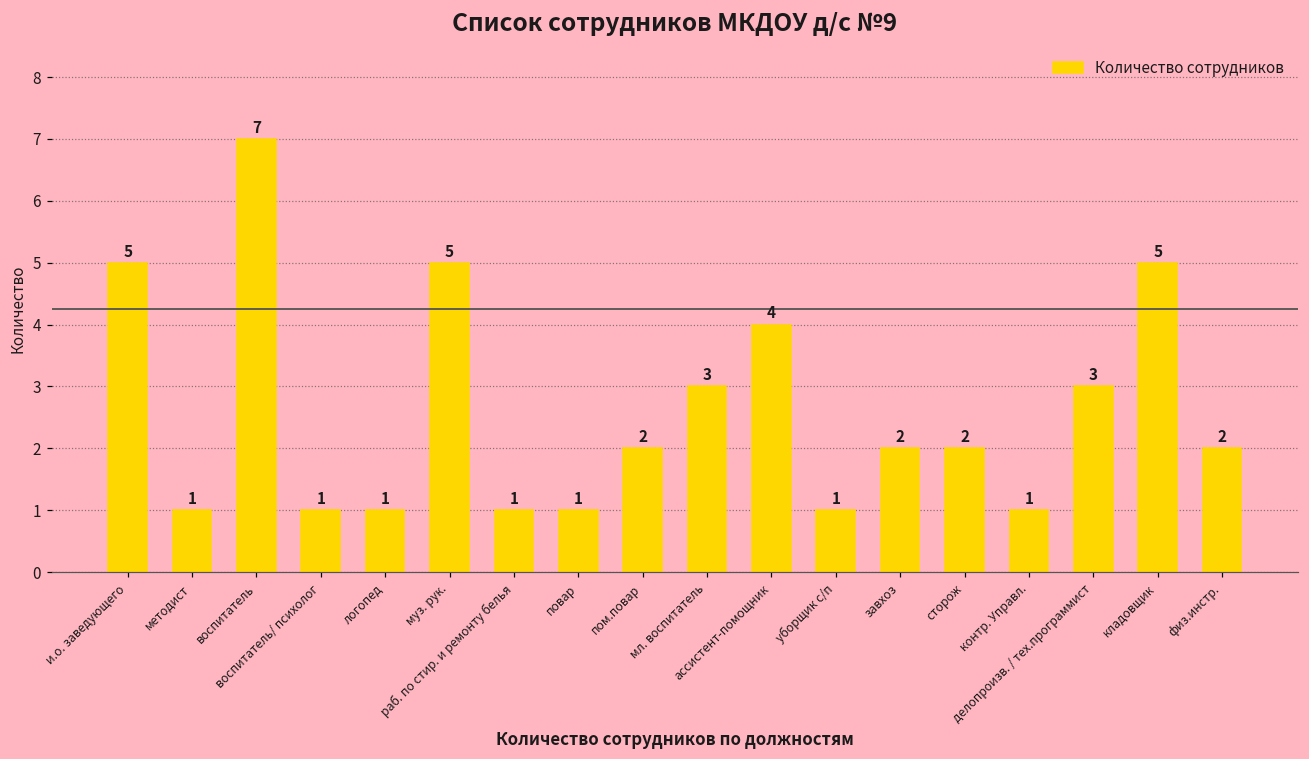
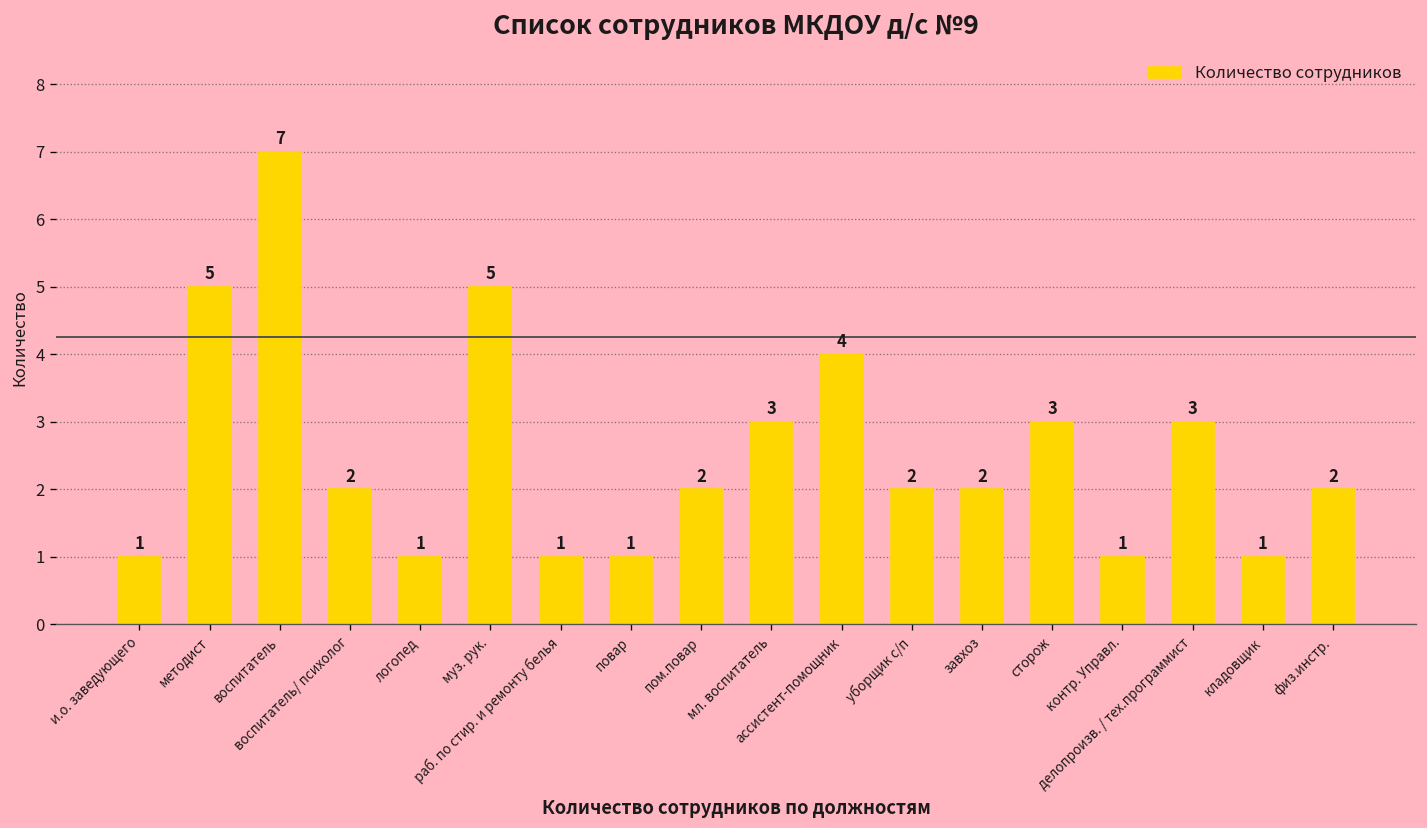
и.о. заведующего: 5 -> 1
методист: 1 -> 5
воспитатель/ психолог: 1 -> 2
уборщик с/п: 1 -> 2
сторож: 2 -> 3
кладовщик: 5 -> 1
